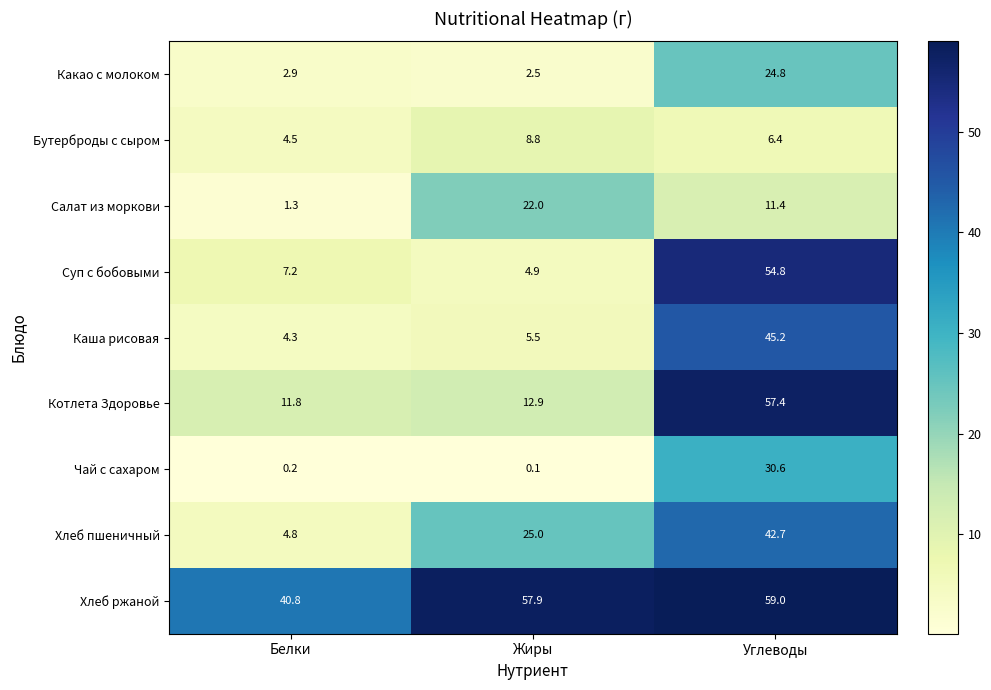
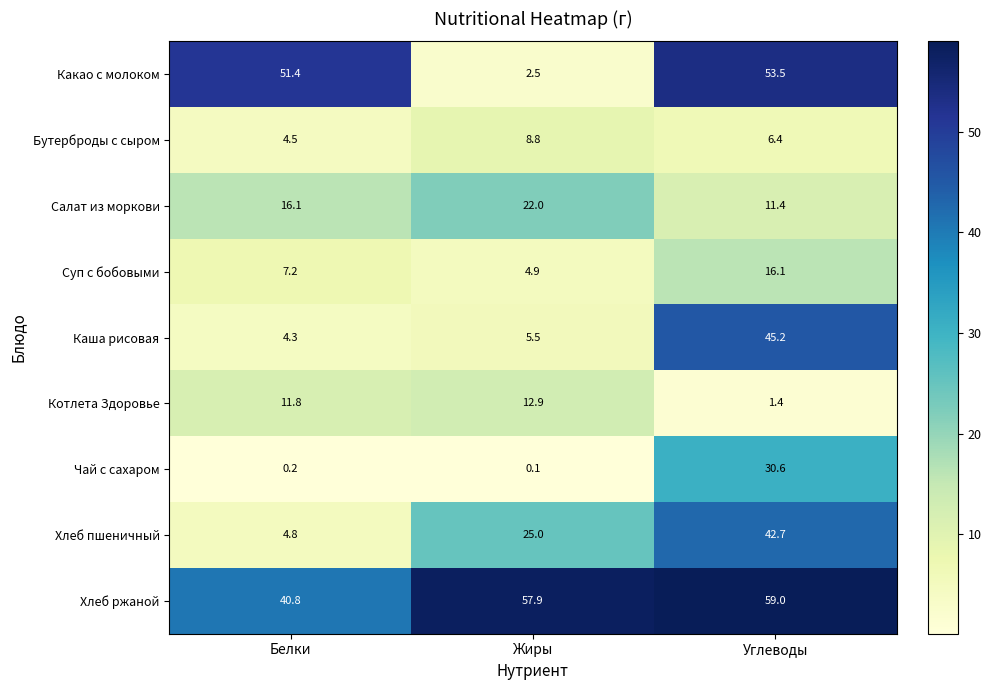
Какао с молоком, Белки: 2.9 -> 51.4
Какао с молоком, Углеводы: 24.8 -> 53.5
Салат из моркови, Белки: 1.3 -> 16.1
Суп с бобовыми, Углеводы: 54.8 -> 16.1
Котлета Здоровье, Углеводы: 57.4 -> 1.4
